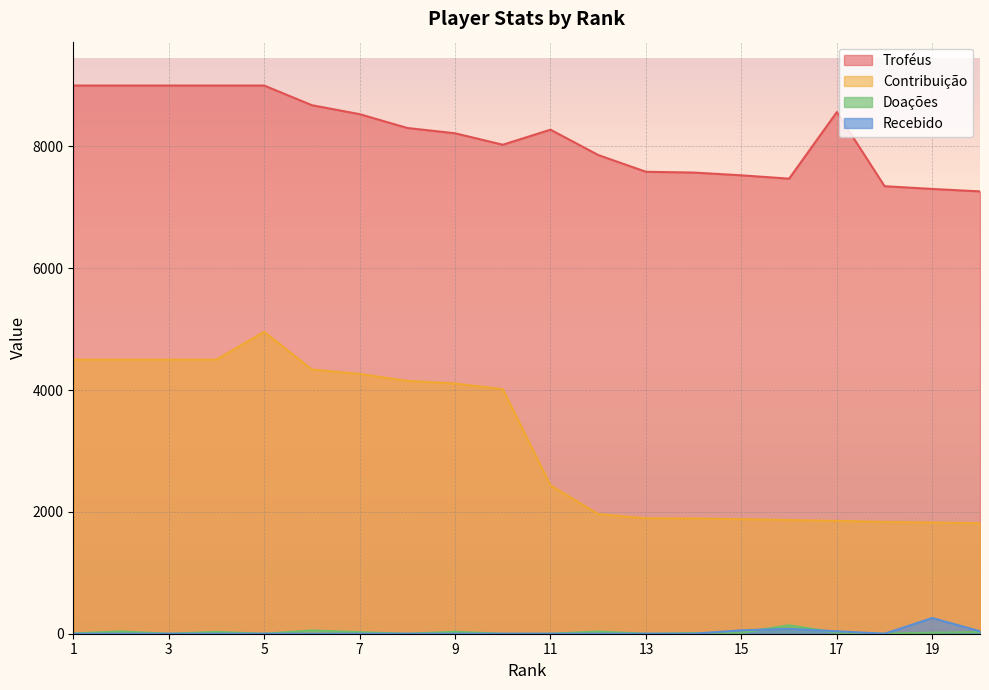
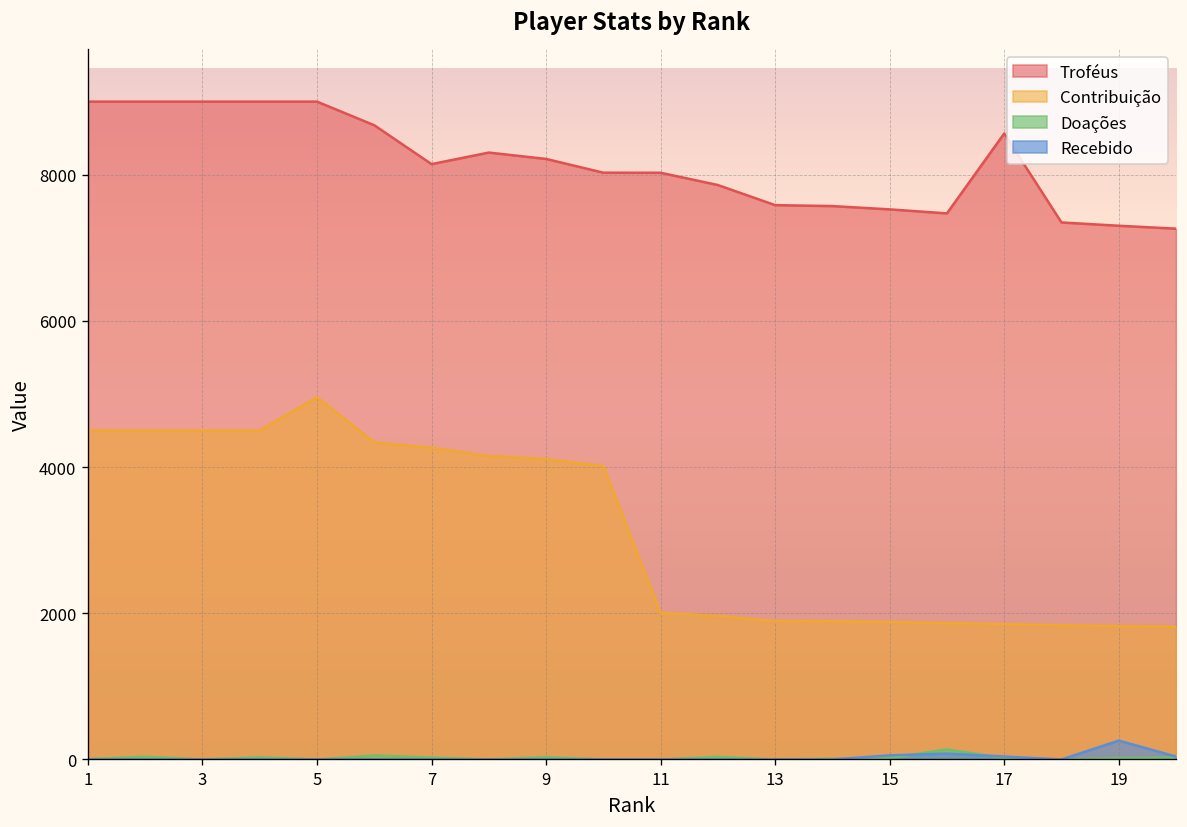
Troféus, 7: 8500 -> 8100
Troféus, 11: 8300 -> 8000
Contribuição, 11: 2400 -> 2000
